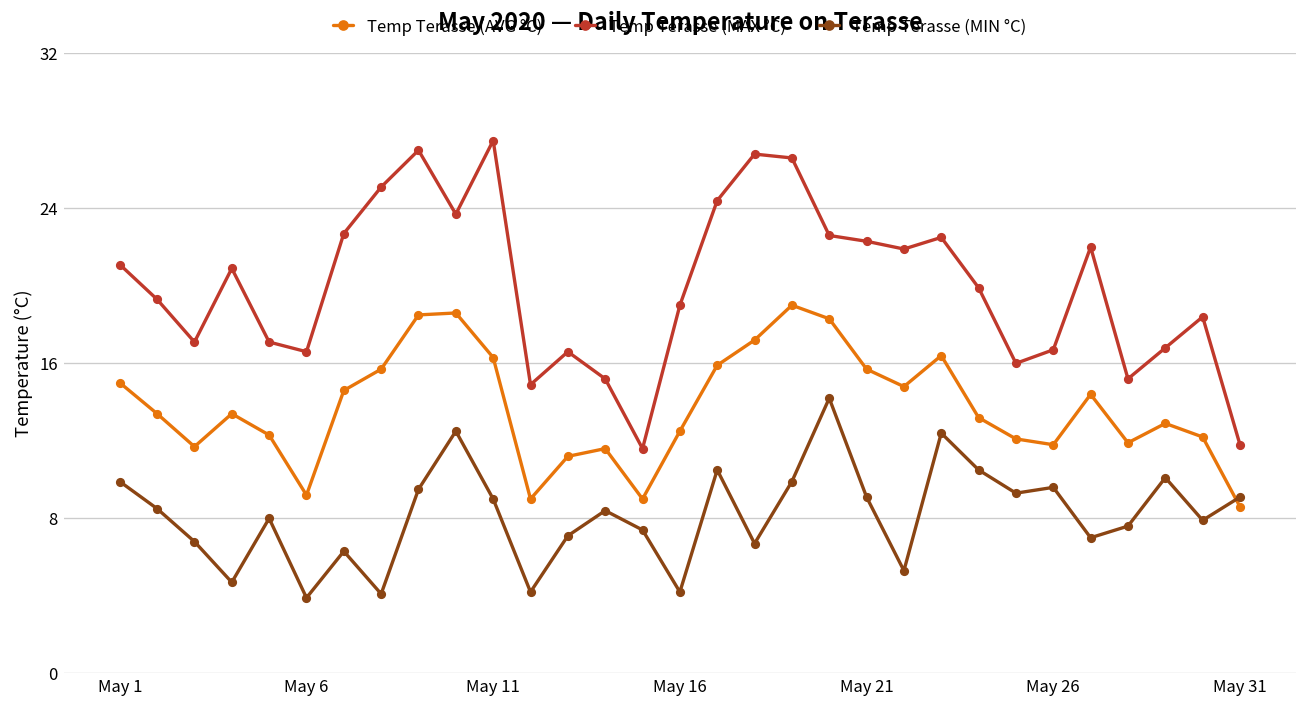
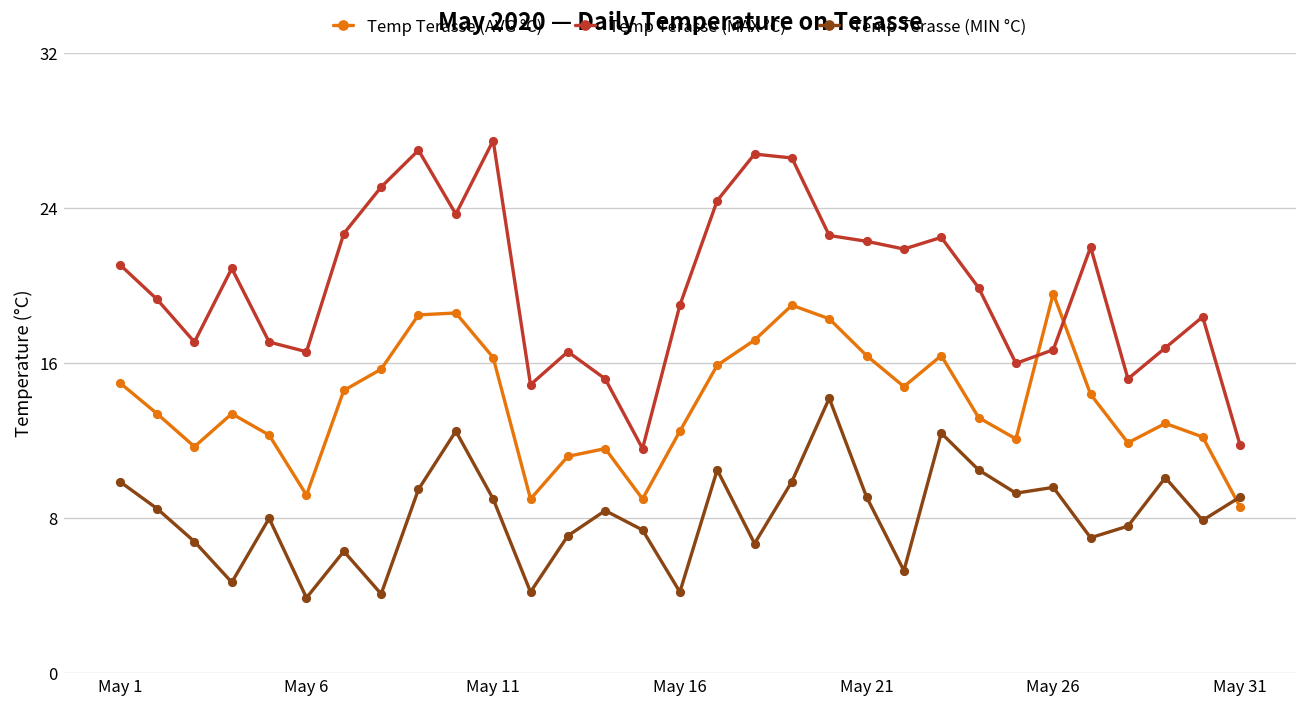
Temp Terasse (AVG °C), May 21: 15.7 -> 16.4
Temp Terasse (AVG °C), May 26: 11.8 -> 19.6
